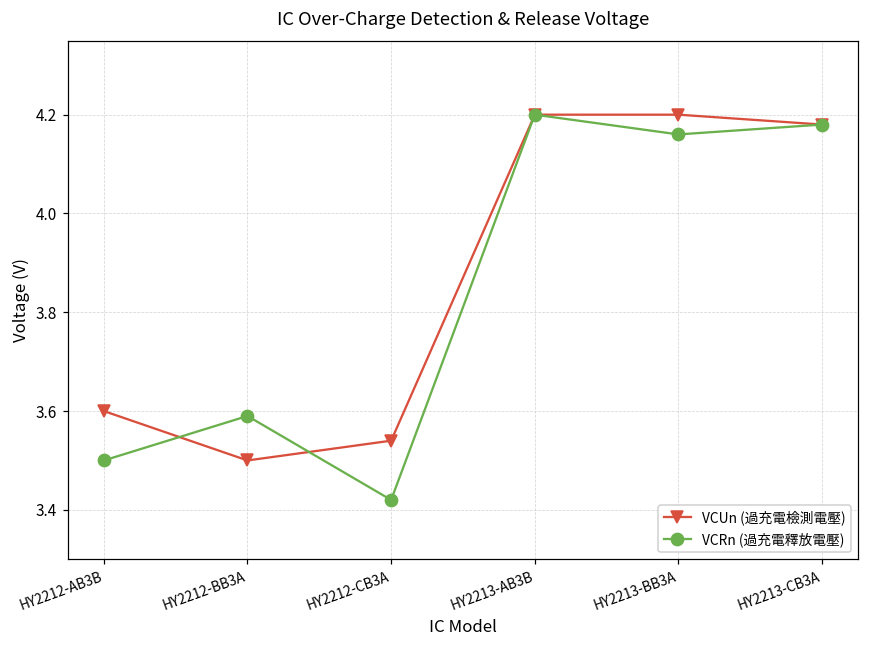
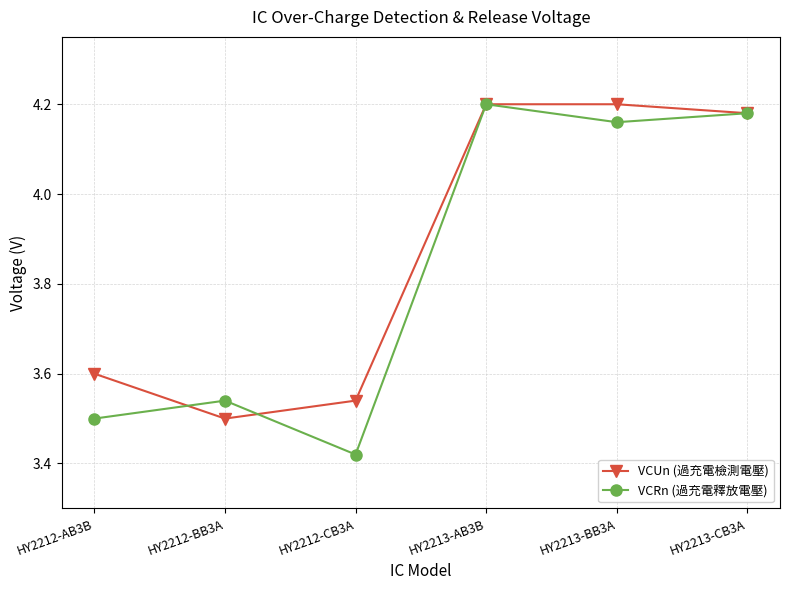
VCRn (過充電釋放電壓), HY2212-BB3A: 3.59 -> 3.54
